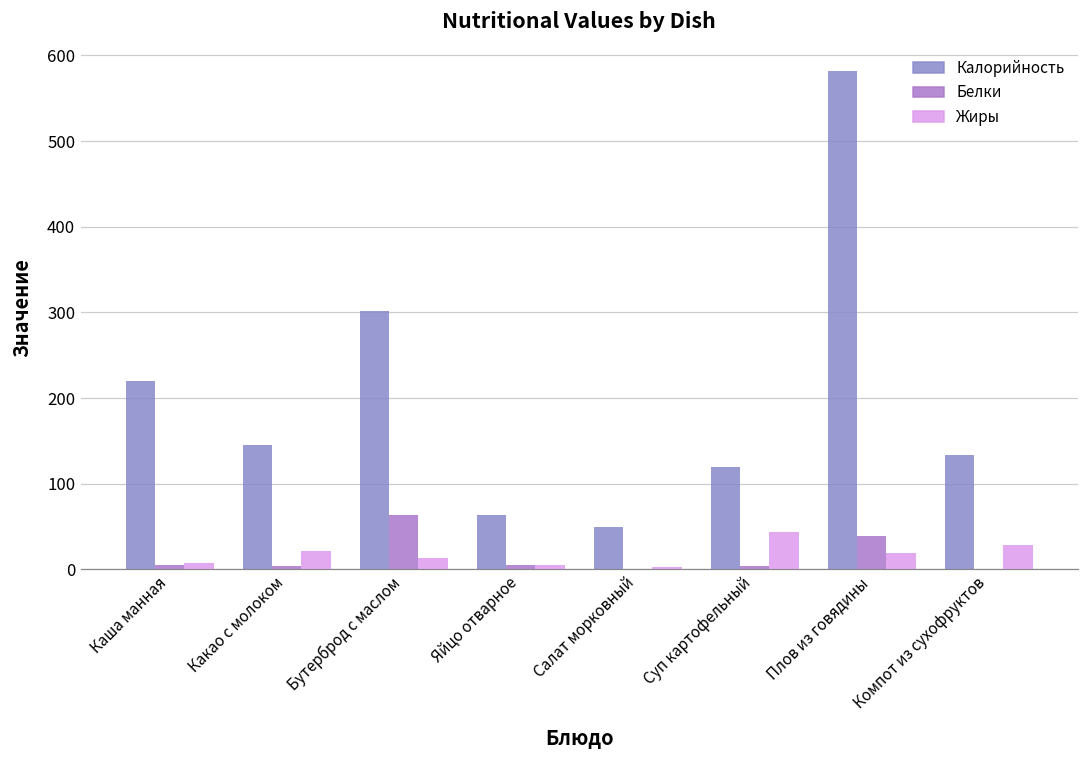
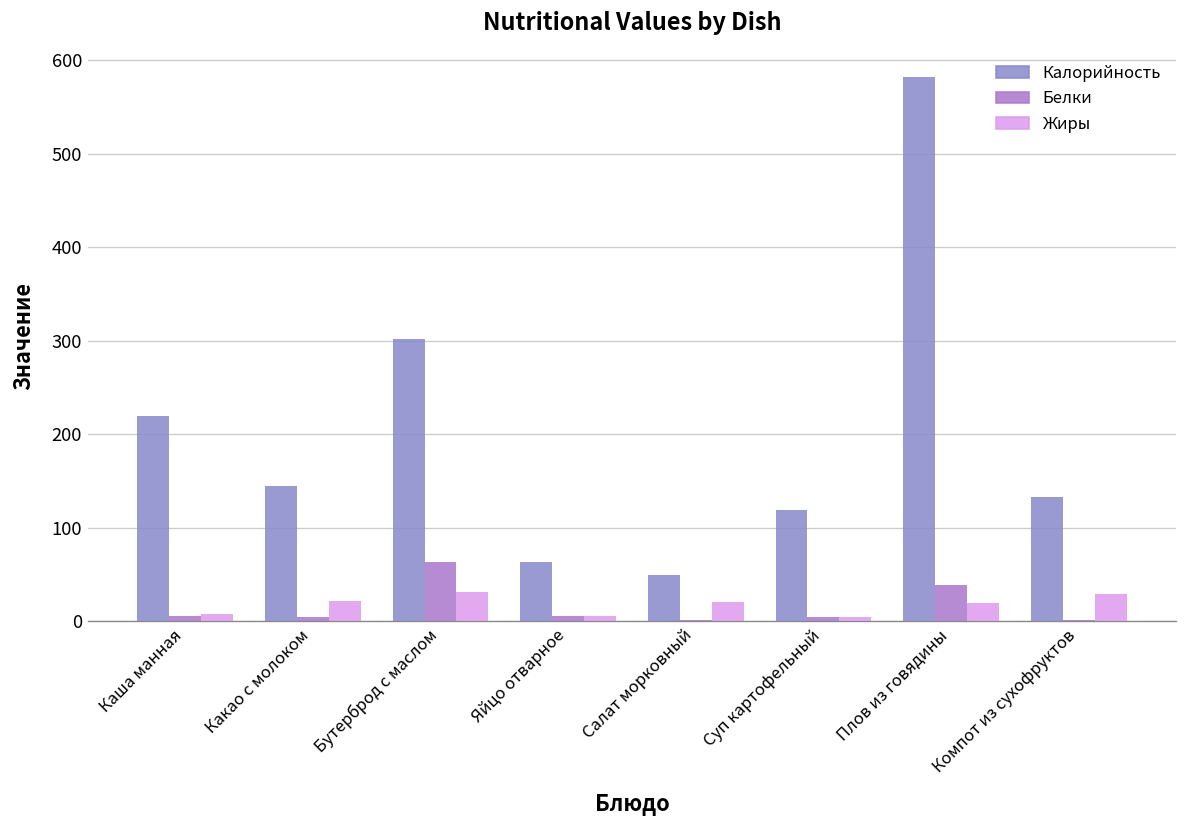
Жиры, Бутерброд с маслом: 10 -> 30
Жиры, Салат морковный: 0 -> 20
Жиры, Суп картофельный: 40 -> 0
